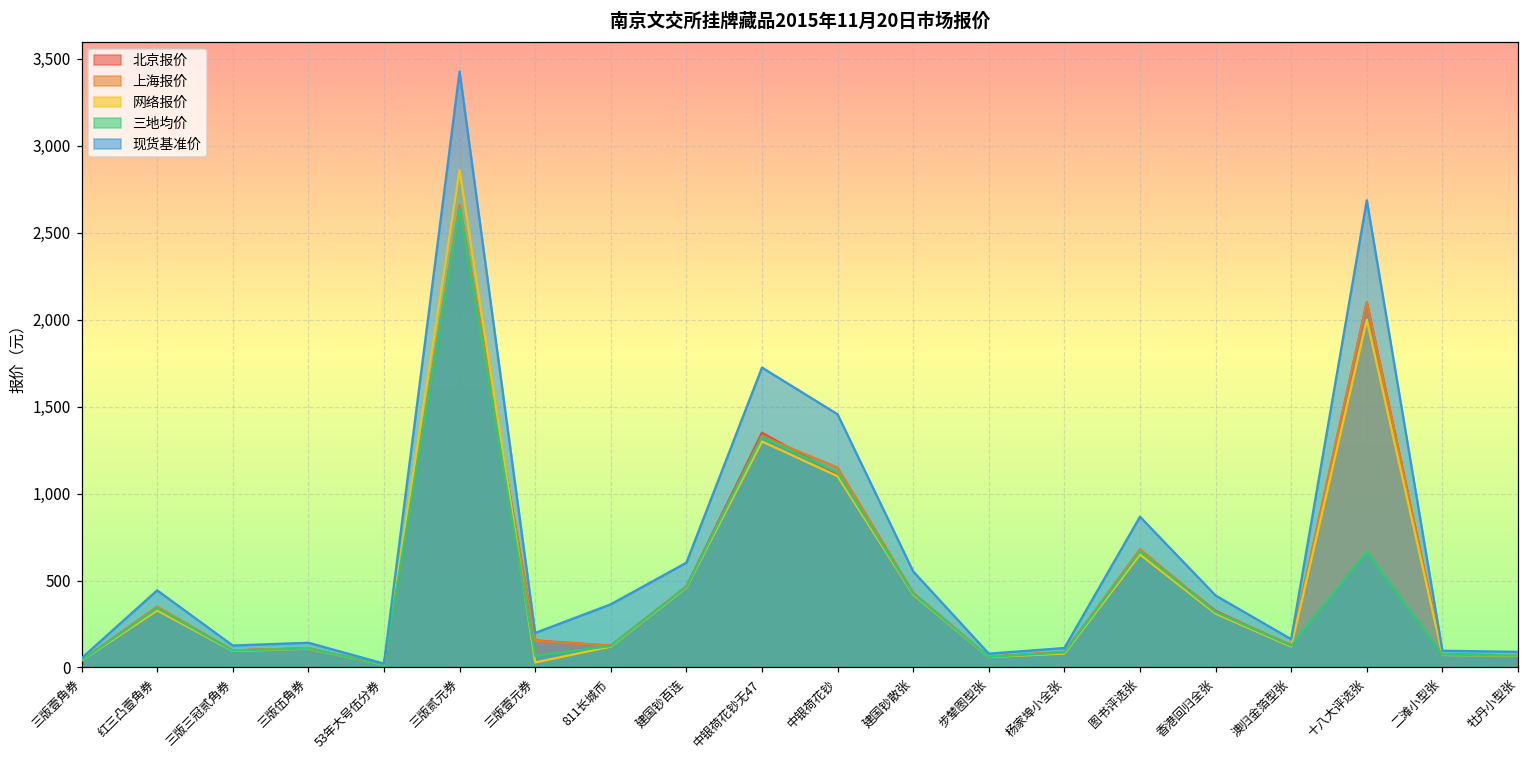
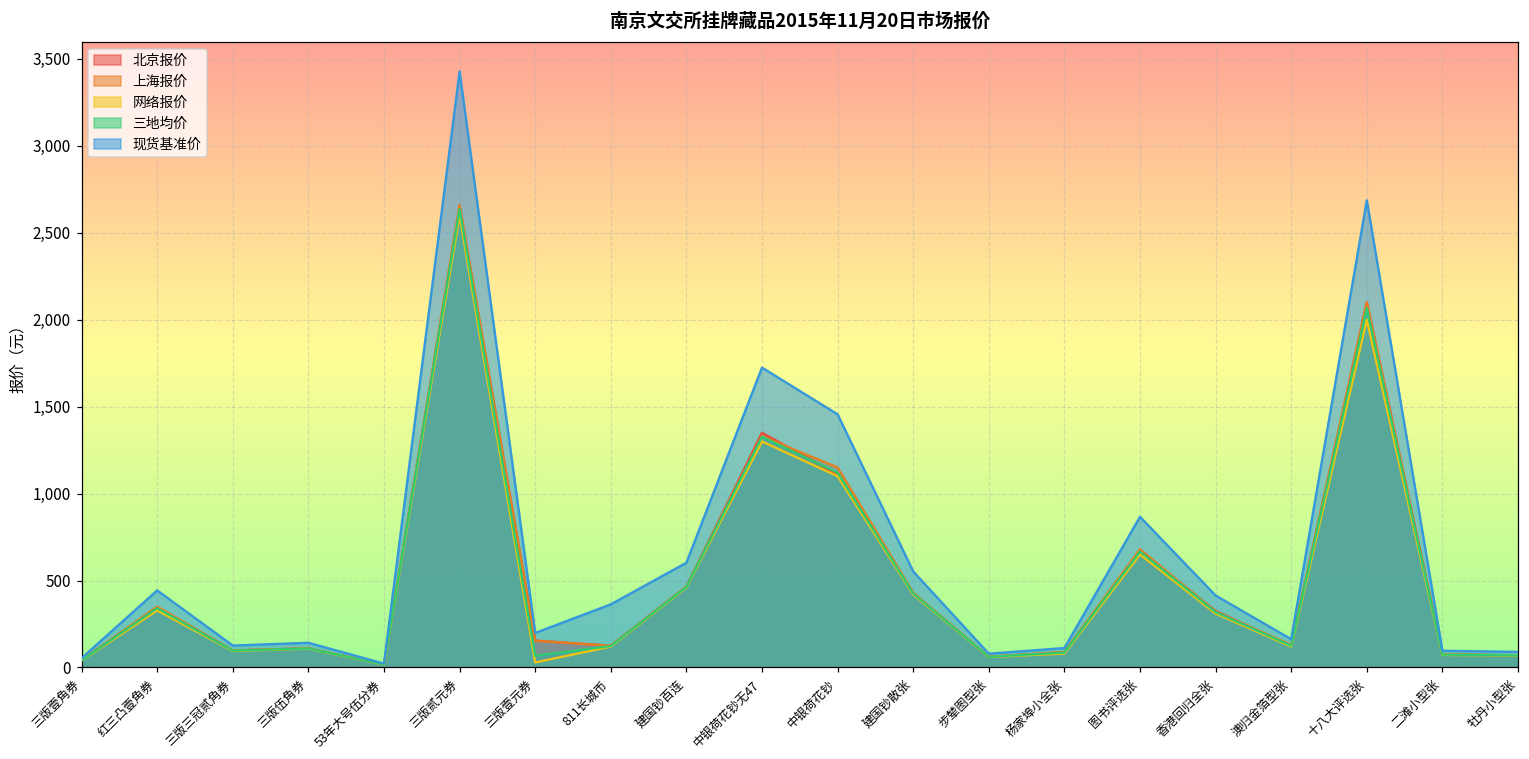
网络报价, 三版贰元券: 2,860 -> 2,600
三地均价, 十八大评选张: 660 -> 2,070
